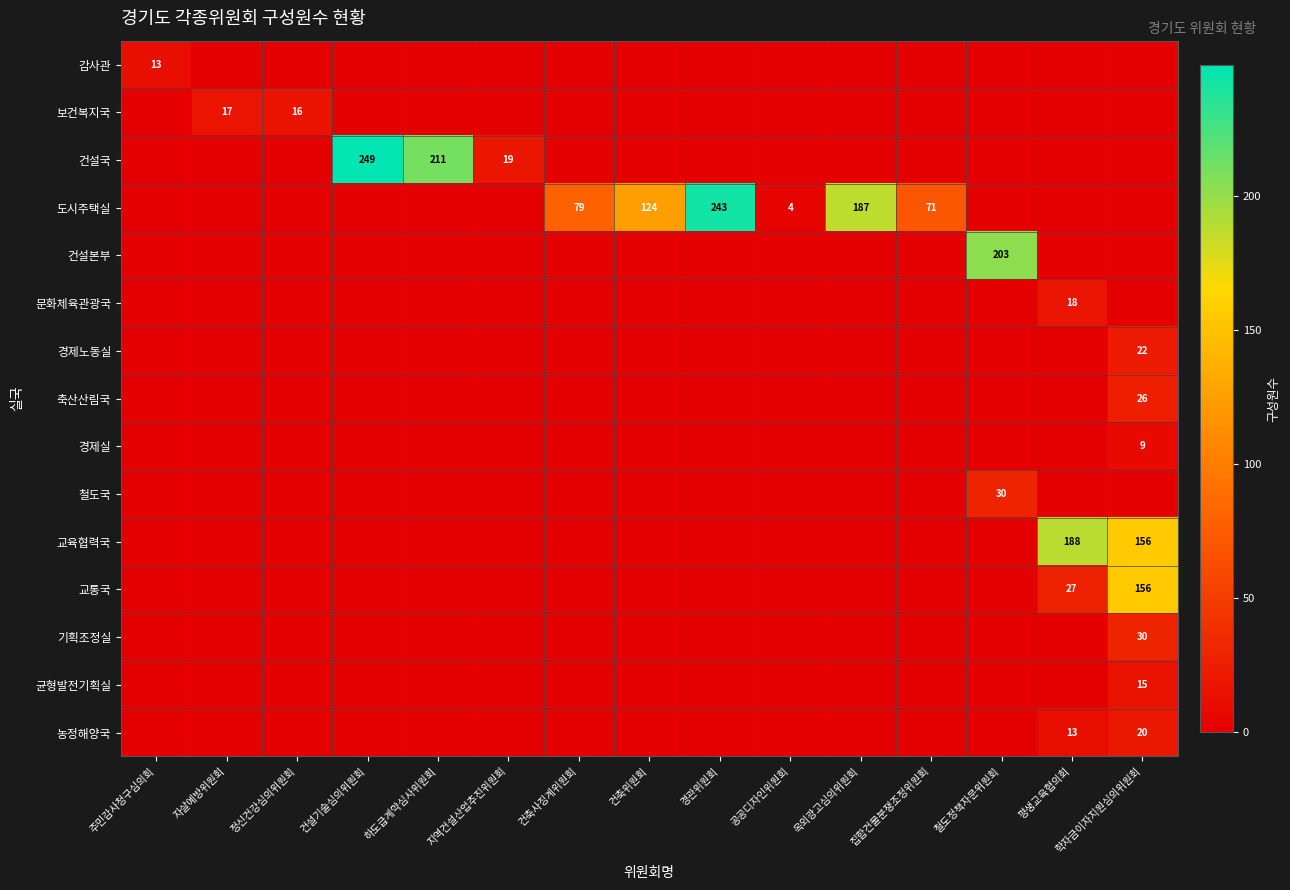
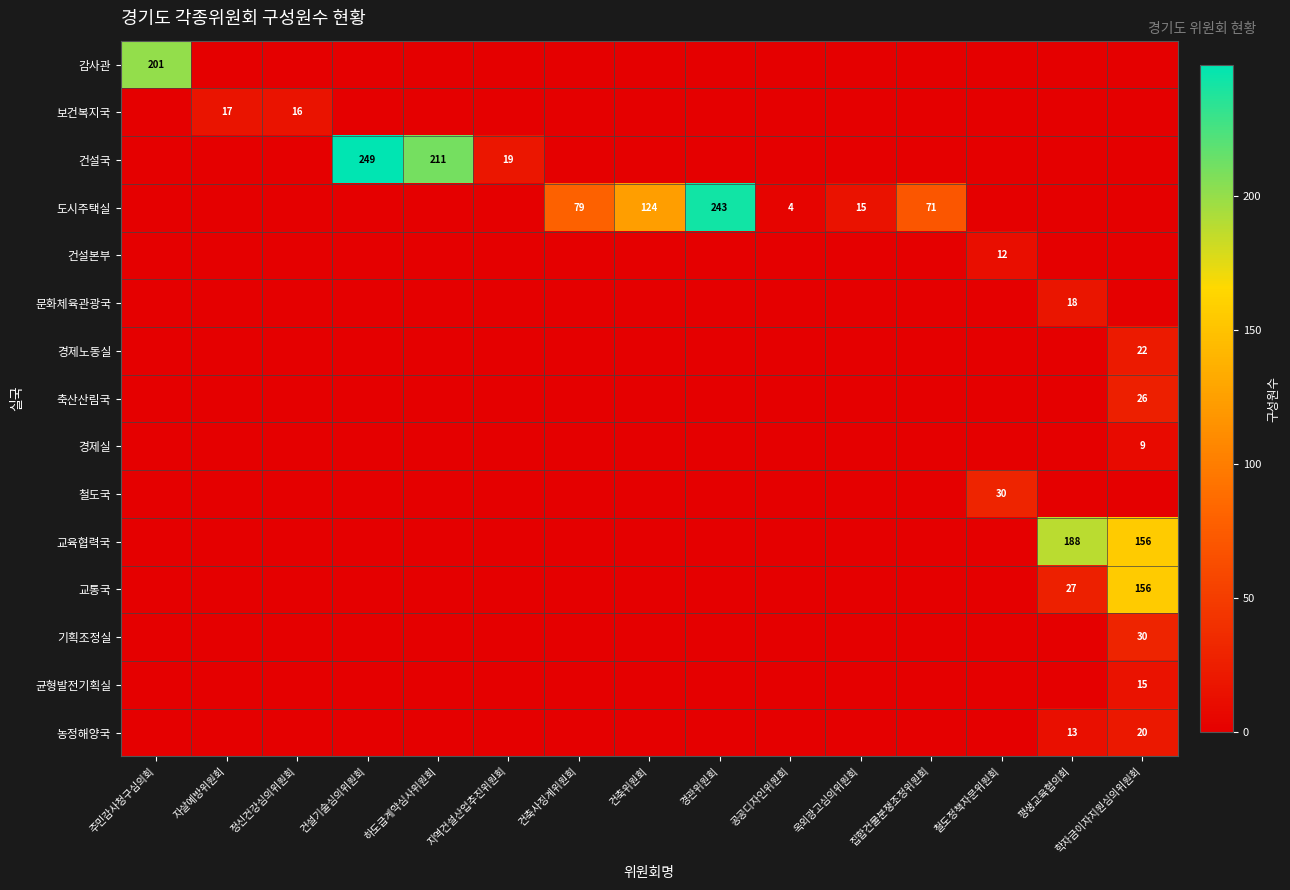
감사관, 주민감사청구심의회: 13 -> 201
도시주택실, 옥외광고심의위원회: 187 -> 15
건설본부, 철도정책자문위원회: 203 -> 12
